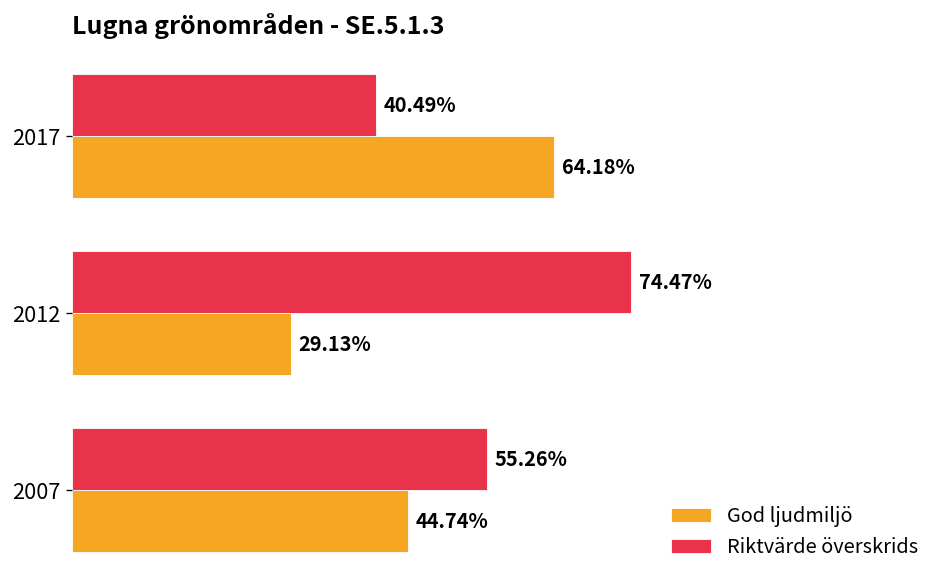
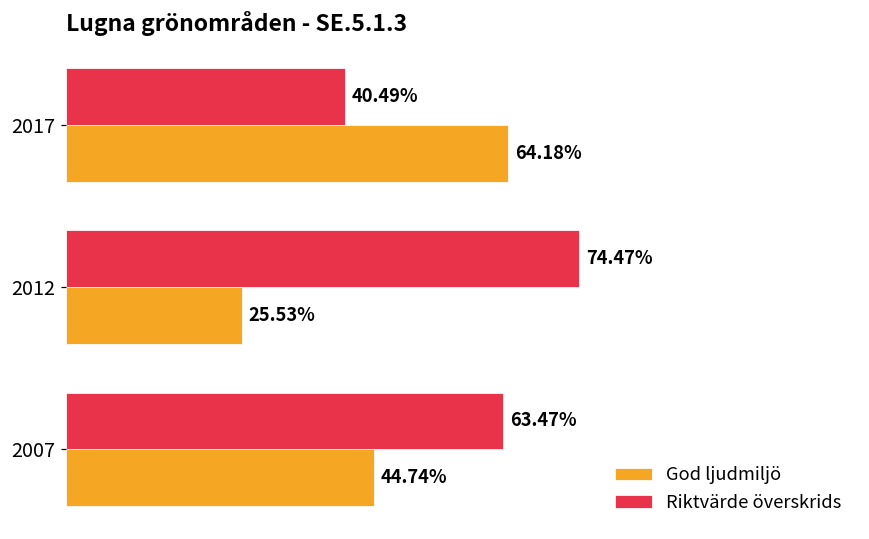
God ljudmiljö, 2012: 29.13% -> 25.53%
Riktvärde överskrids, 2007: 55.26% -> 63.47%
